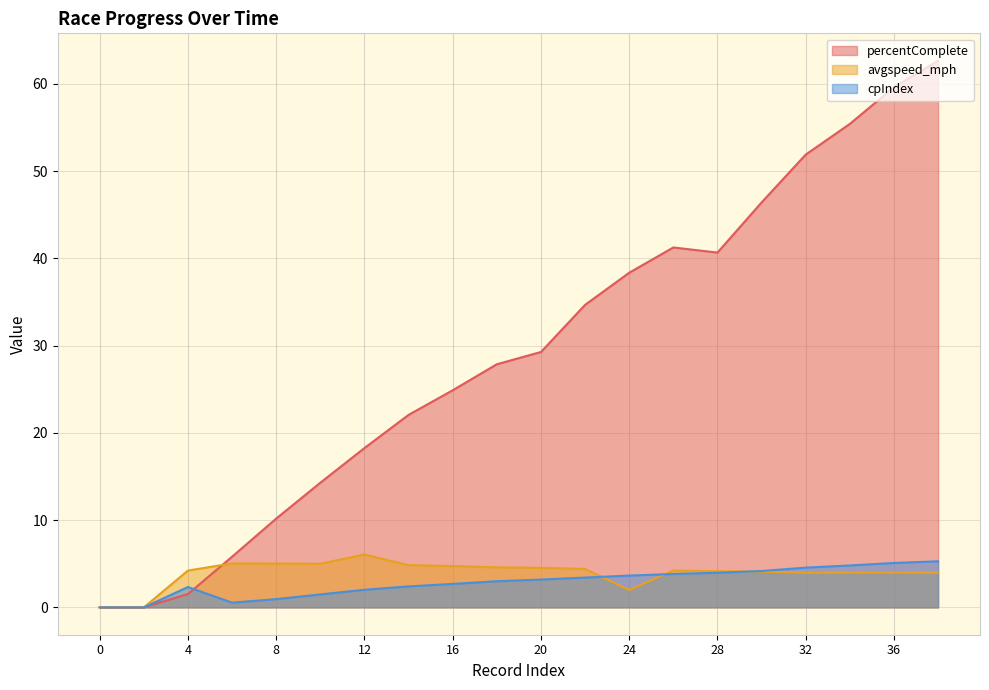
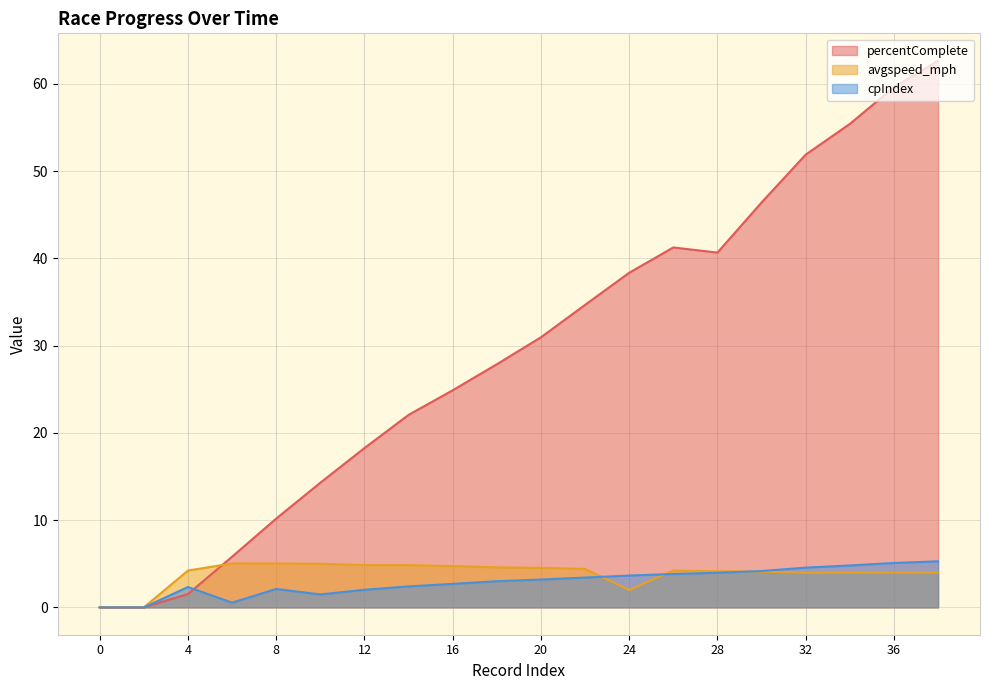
cpIndex, 8: 1 -> 2
avgspeed_mph, 12: 6 -> 5
percentComplete, 20: 29 -> 31
